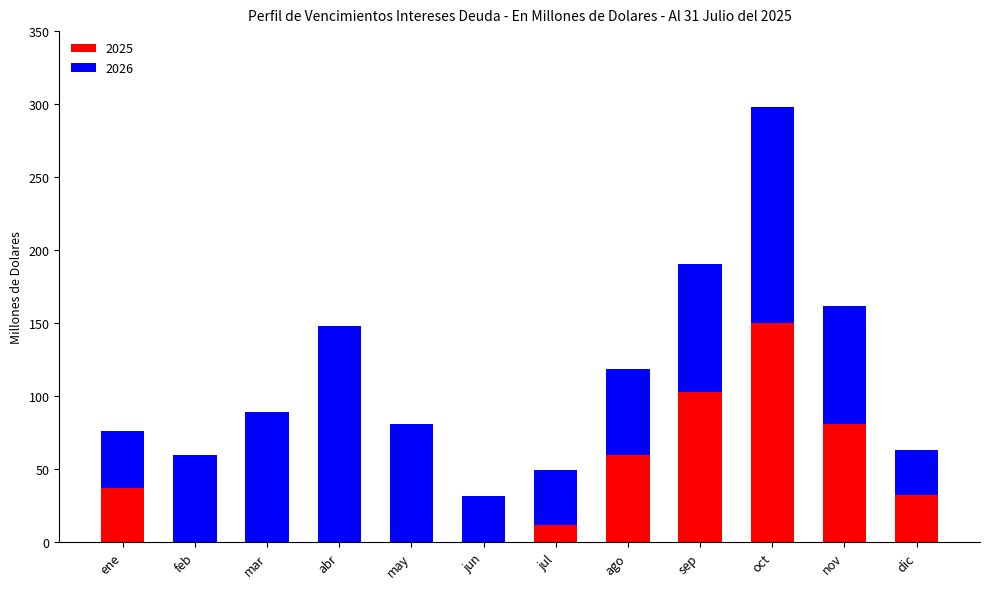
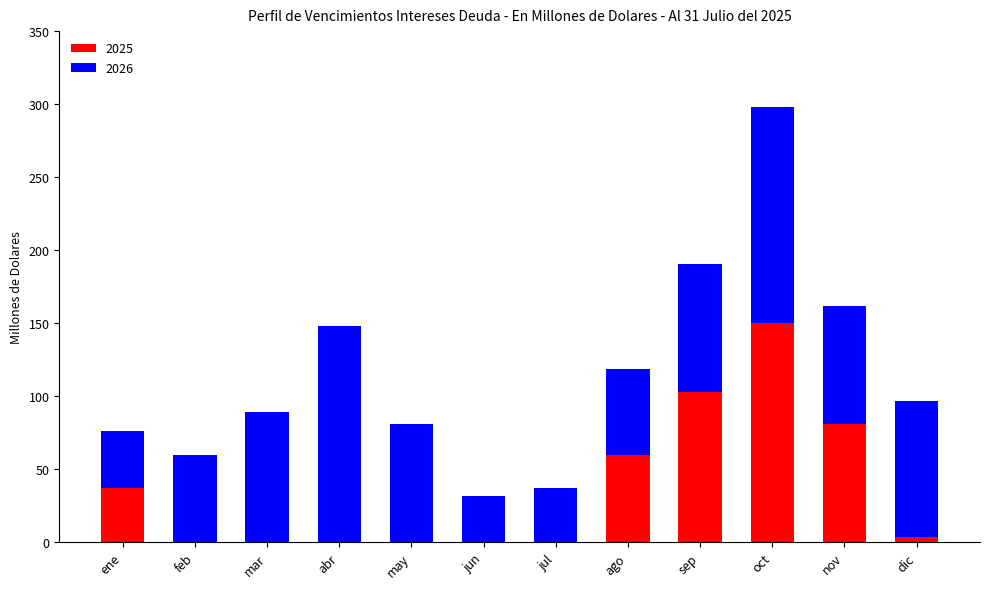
2025, jul: 12 -> 0
2025, dic: 32 -> 4
2026, dic: 31 -> 93
